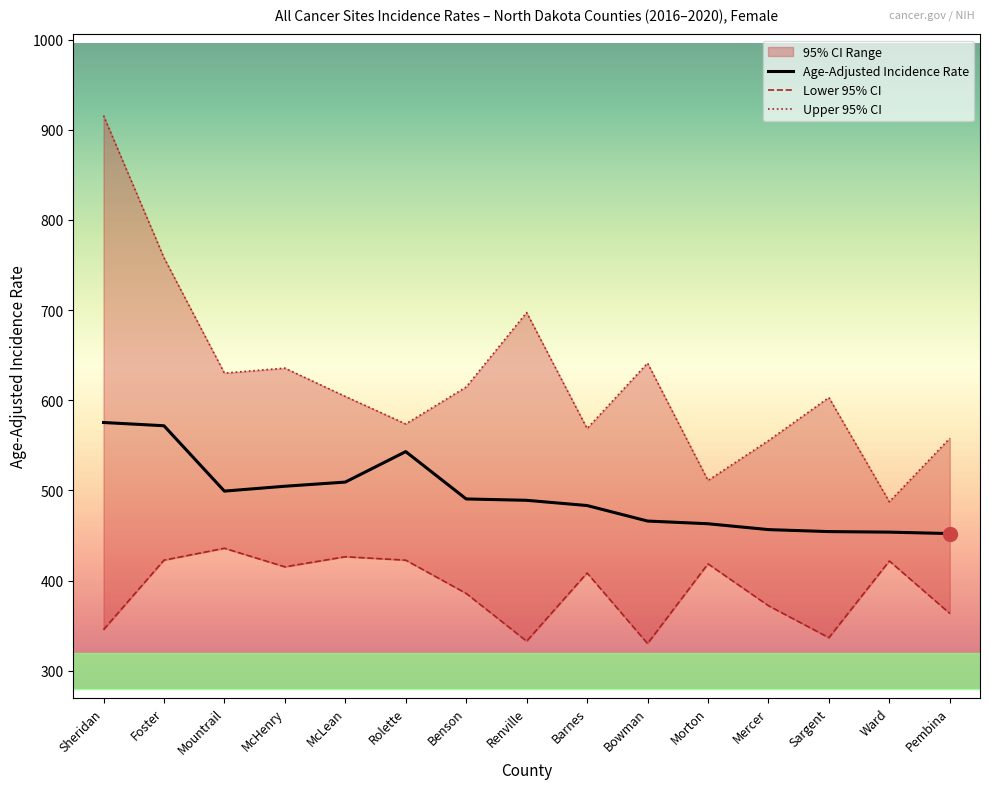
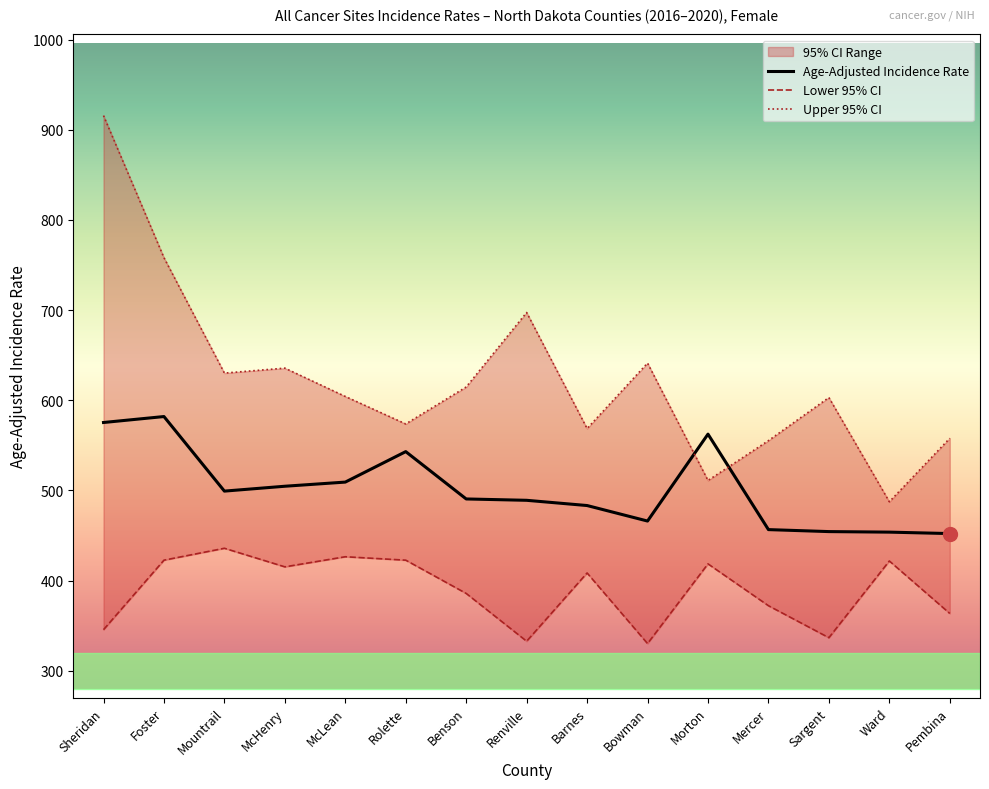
Age-Adjusted Incidence Rate, Foster: 570 -> 580
Age-Adjusted Incidence Rate, Morton: 460 -> 560
